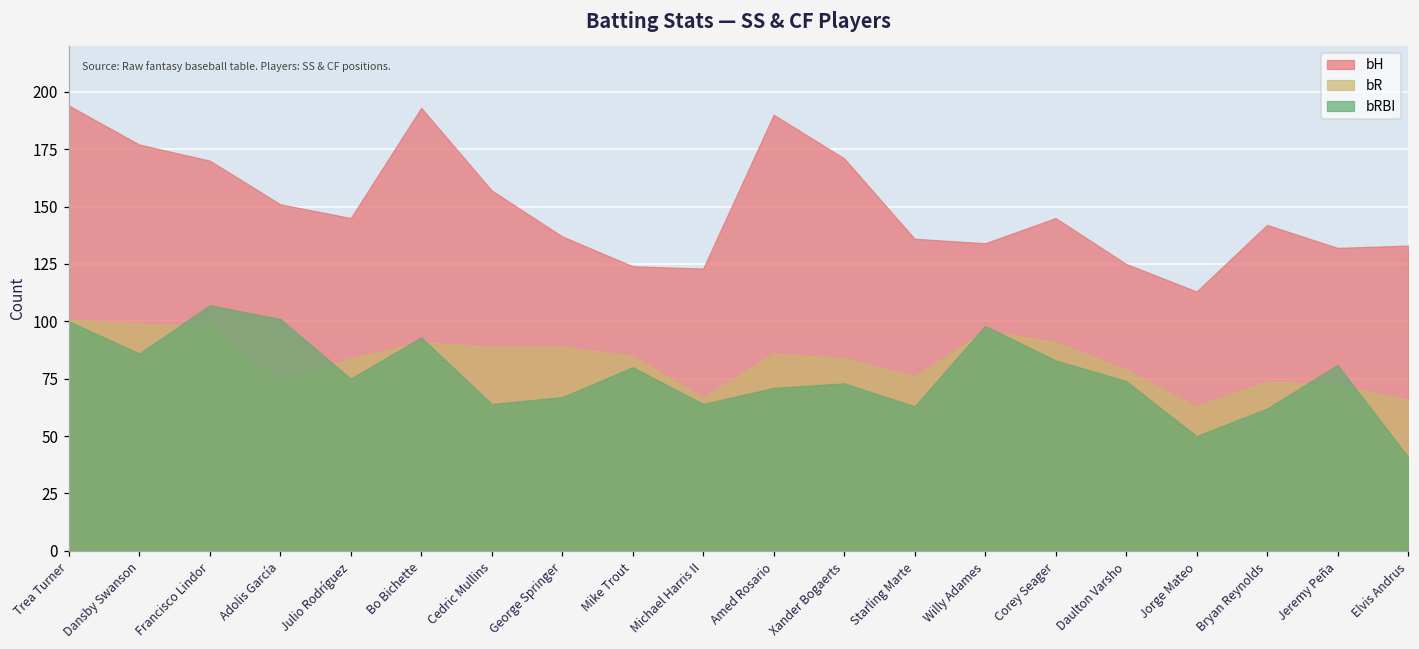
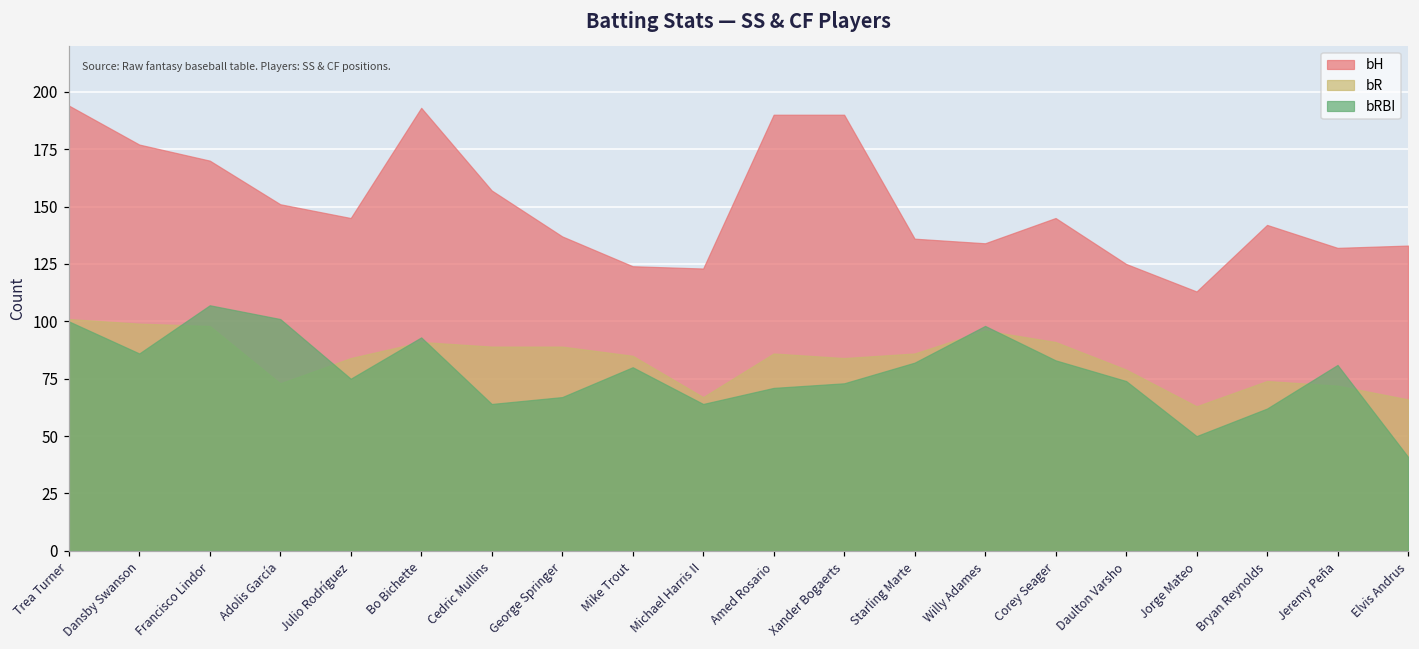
bH, Xander Bogaerts: 171 -> 190
bR, Starling Marte: 76 -> 86
bRBI, Starling Marte: 63 -> 82
